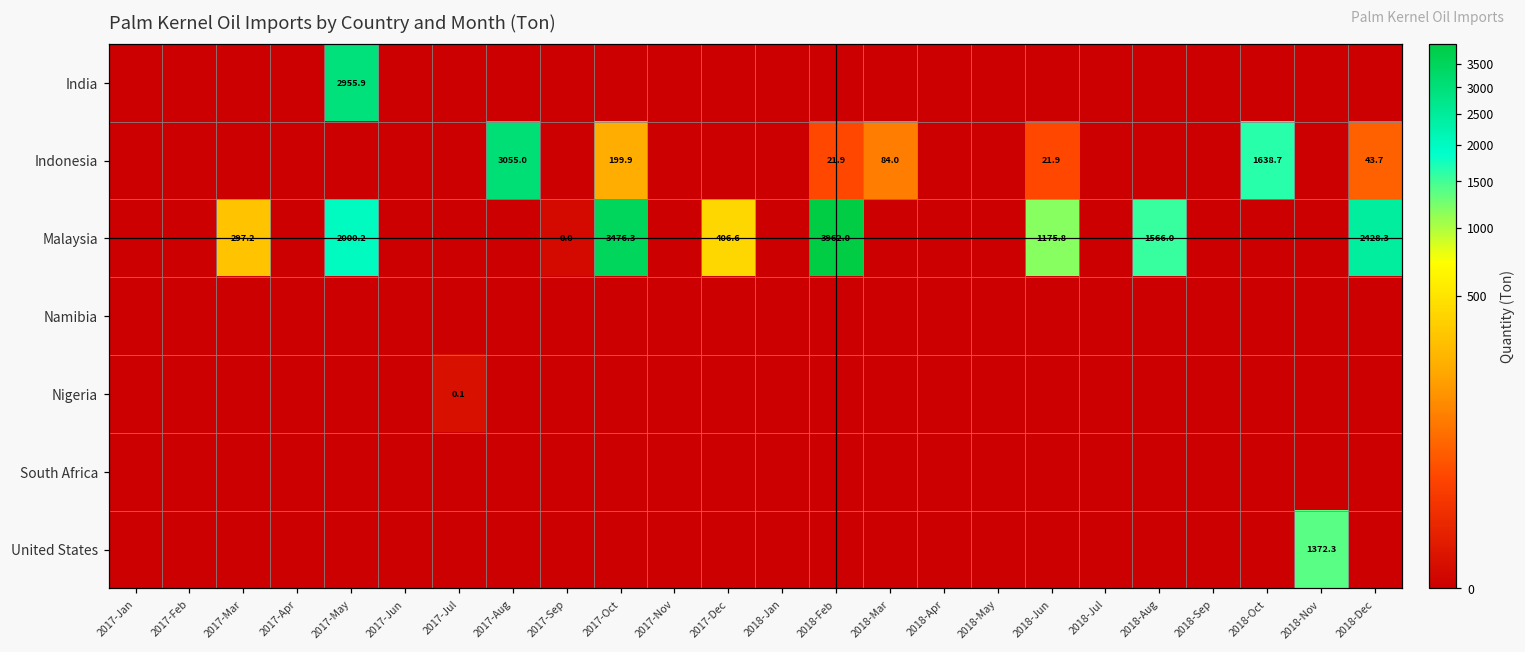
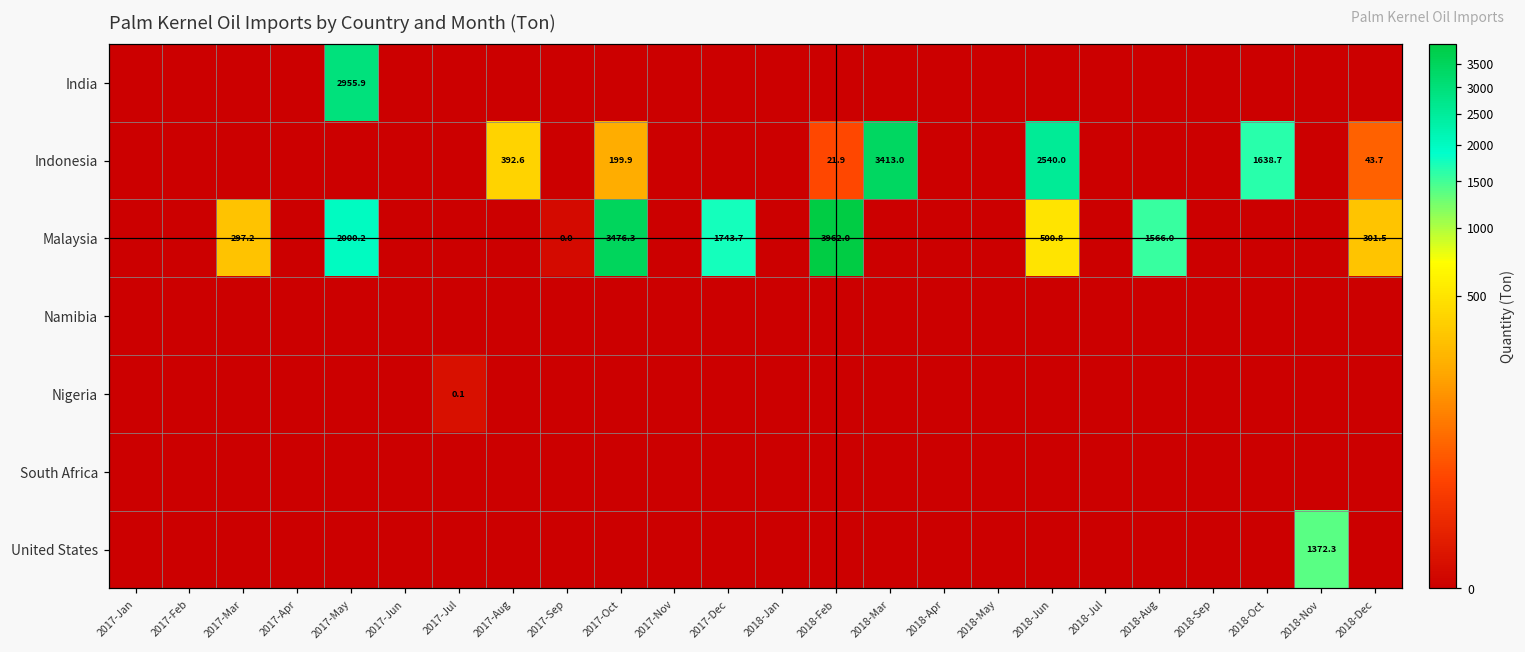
Indonesia, 2017-Aug: 3055.0 -> 392.6
Indonesia, 2018-Mar: 84.0 -> 3413.0
Indonesia, 2018-Jun: 21.9 -> 2540.0
Malaysia, 2017-Dec: 406.6 -> 1743.7
Malaysia, 2018-Jun: 1175.8 -> 500.8
Malaysia, 2018-Dec: 2428.3 -> 301.5
